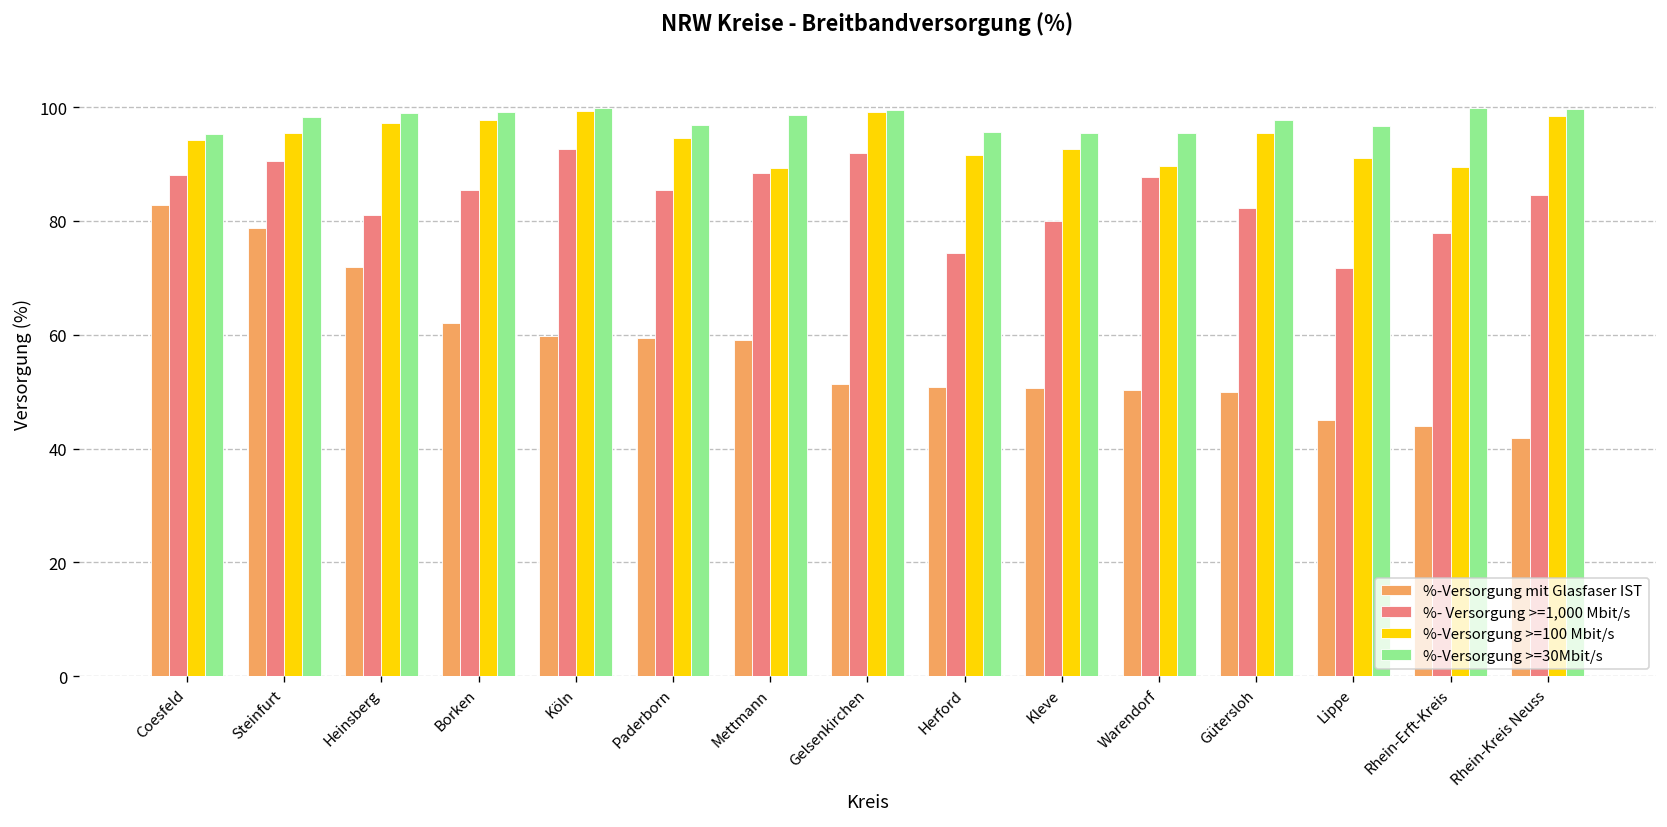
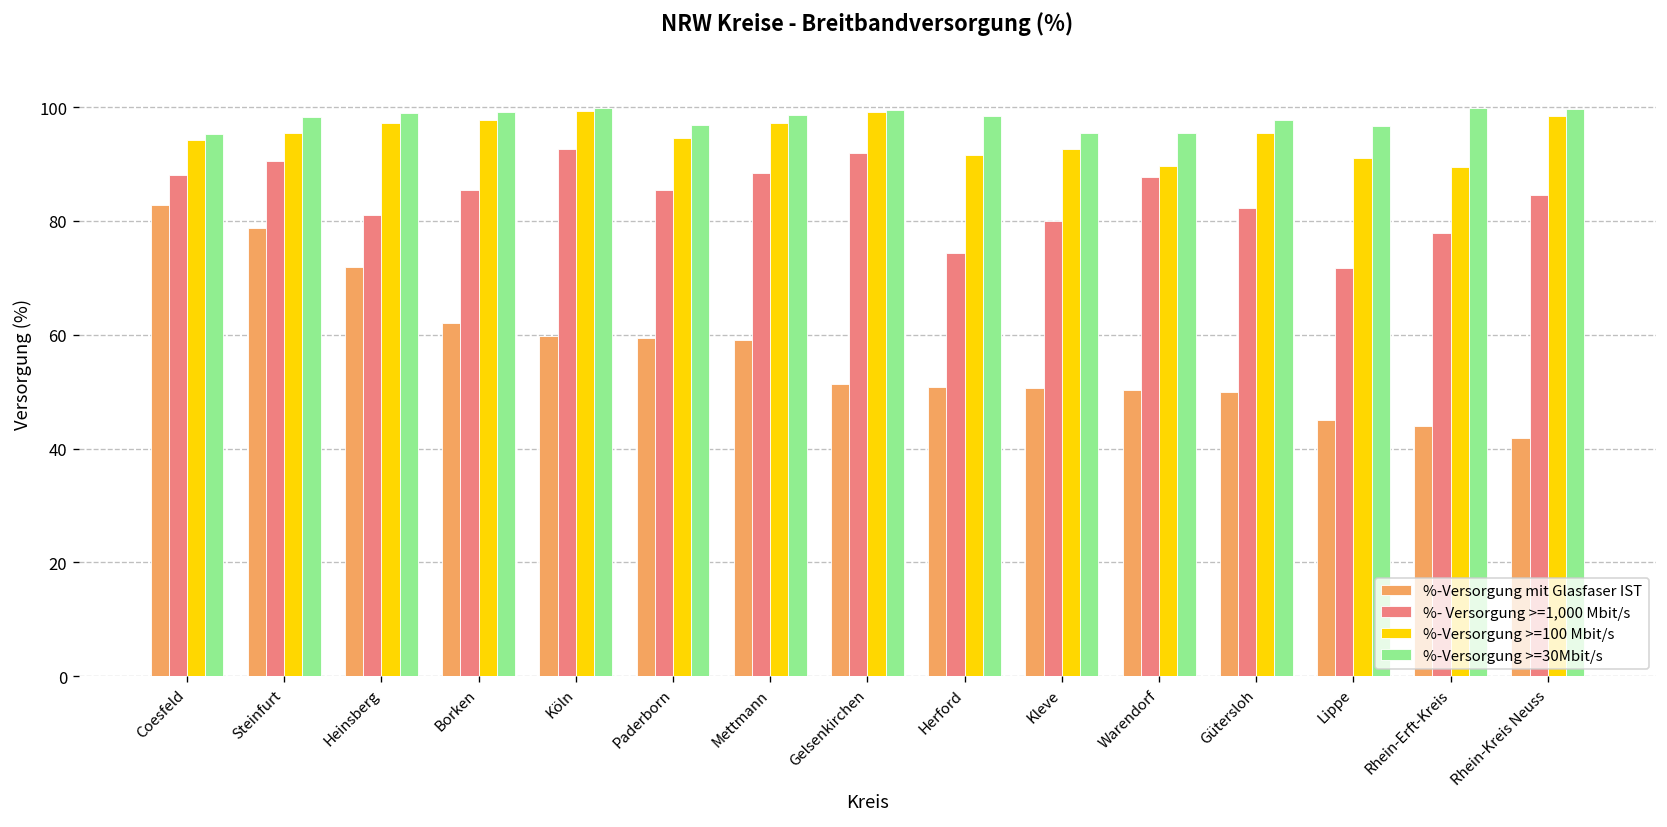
%-Versorgung >=100 Mbit/s, Mettmann: 89 -> 97
%-Versorgung >=30Mbit/s, Herford: 96 -> 98
